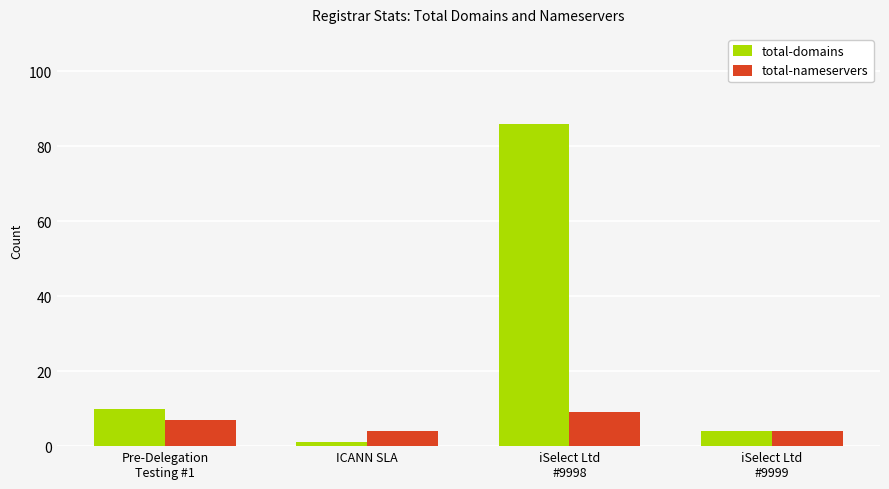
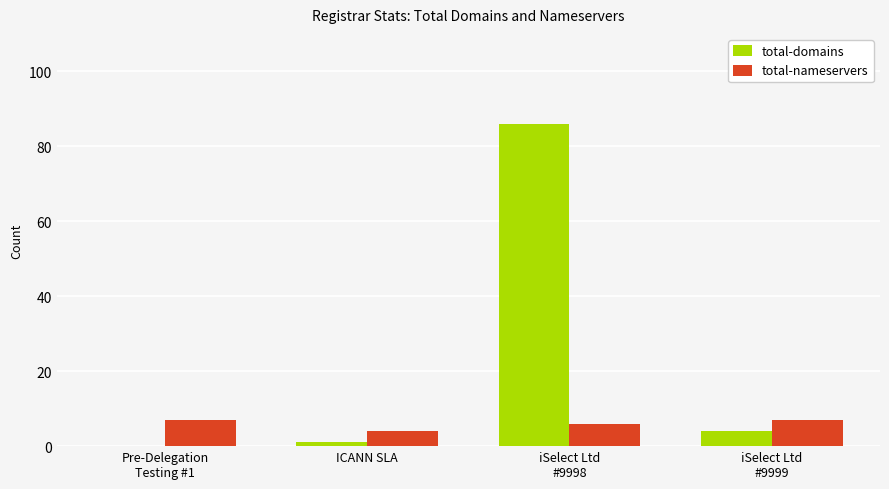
total-domains, Pre-Delegation Testing #1: 10 -> 0
total-nameservers, iSelect Ltd #9998: 9 -> 6
total-nameservers, iSelect Ltd #9999: 4 -> 7
